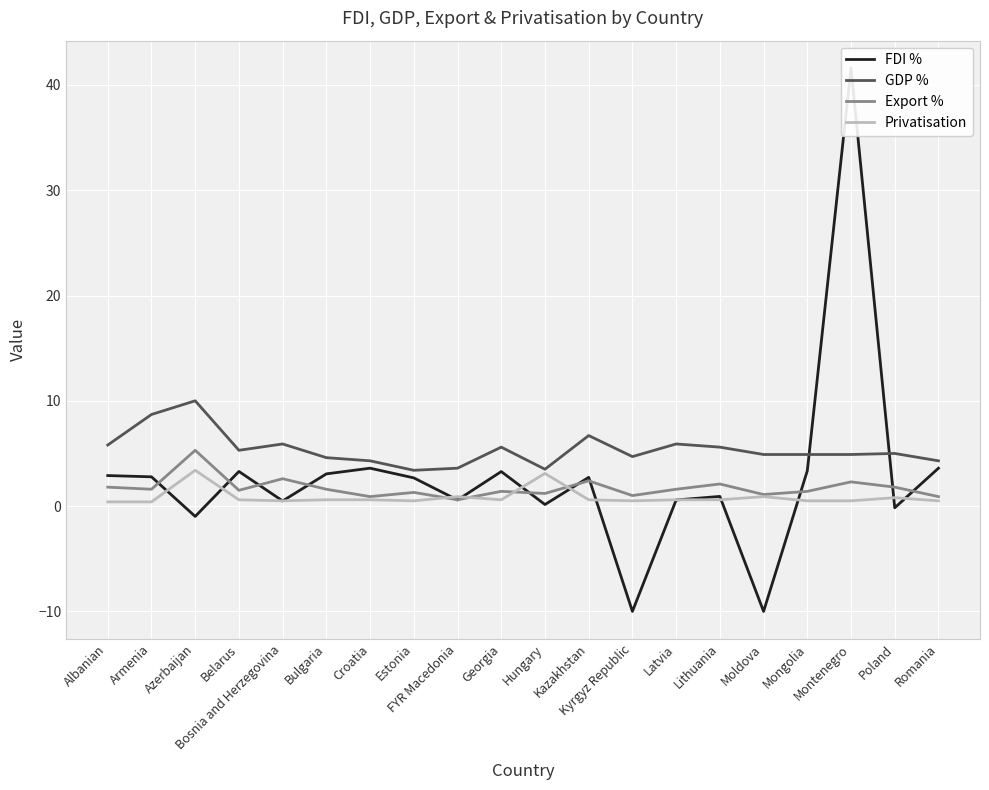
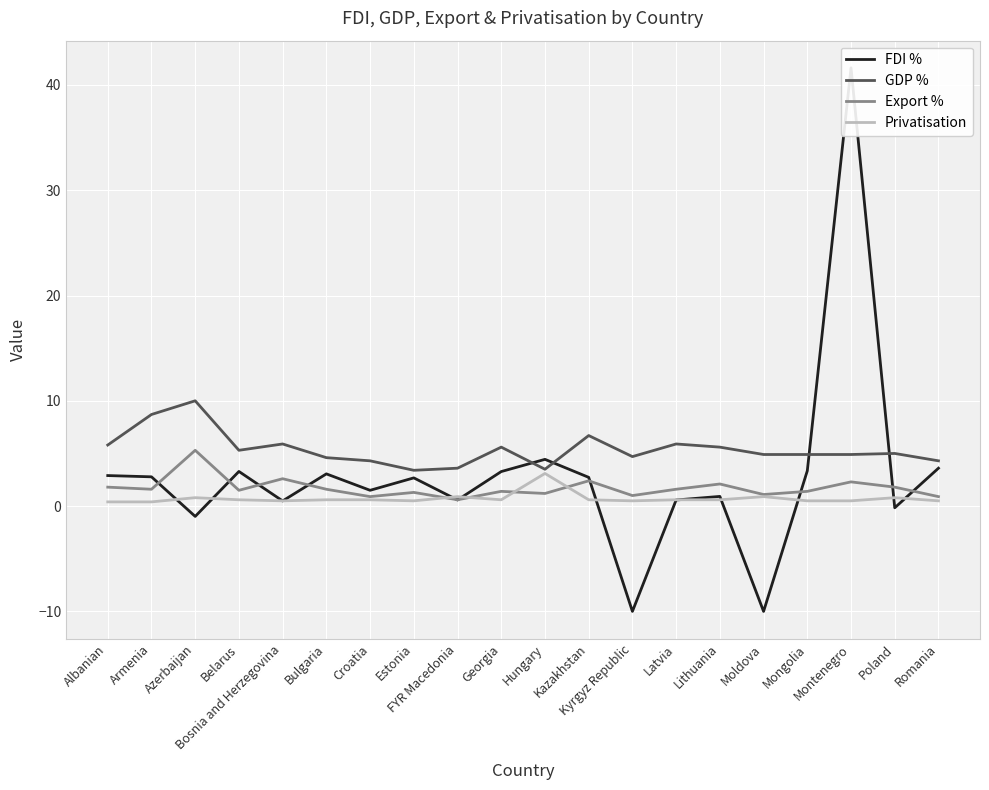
Privatisation, Azerbaijan: 3.4 -> 0.8
FDI %, Croatia: 3.6 -> 1.5
FDI %, Hungary: 0.2 -> 4.4
